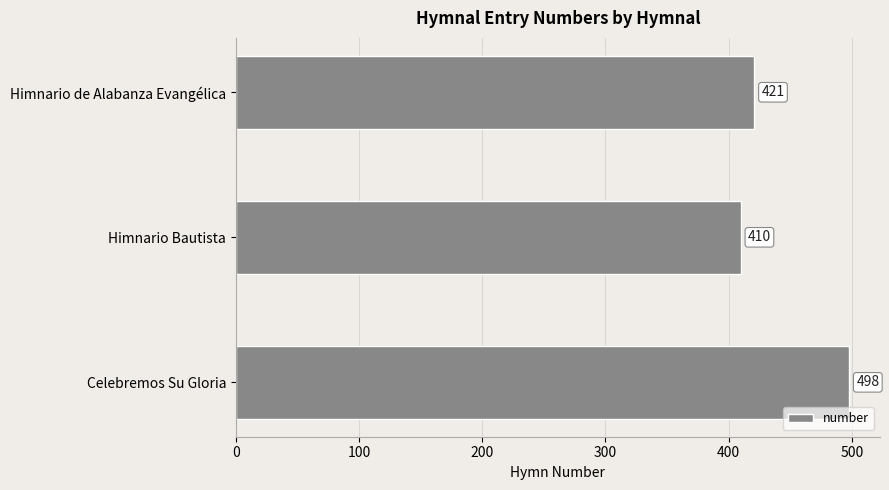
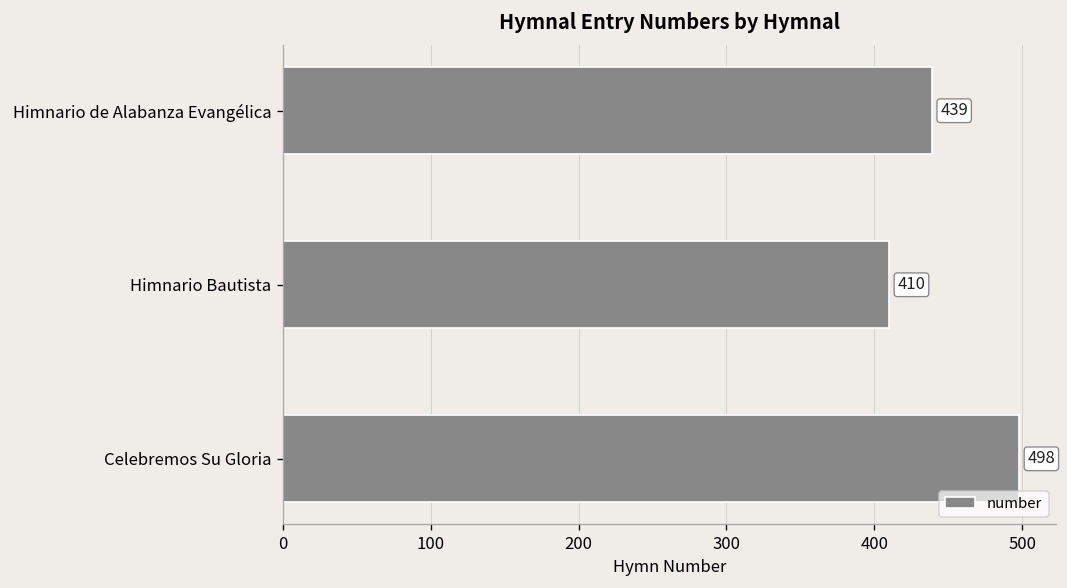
Himnario de Alabanza Evangélica: 421 -> 439
